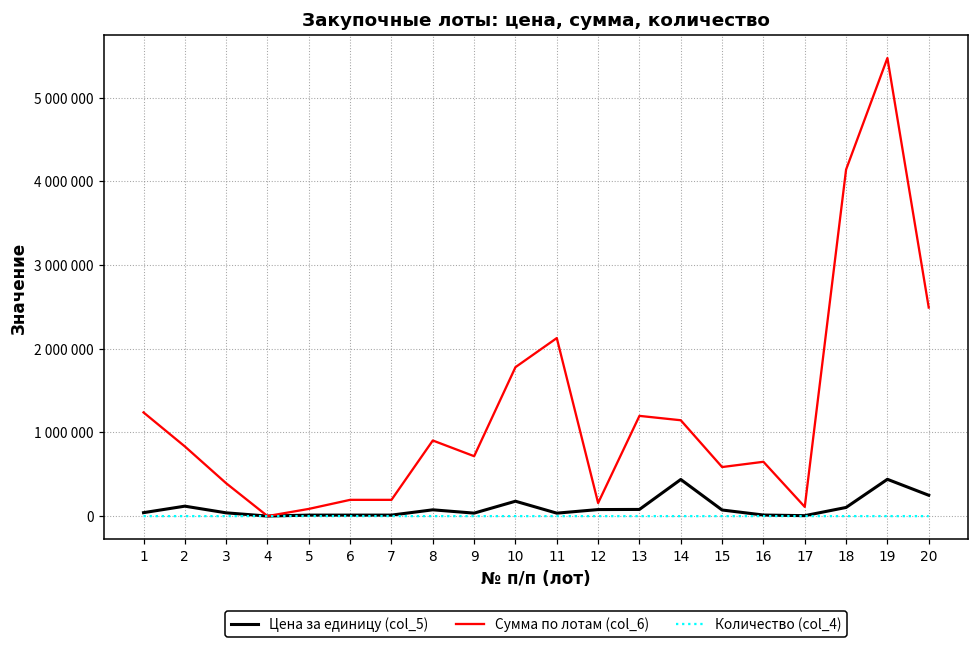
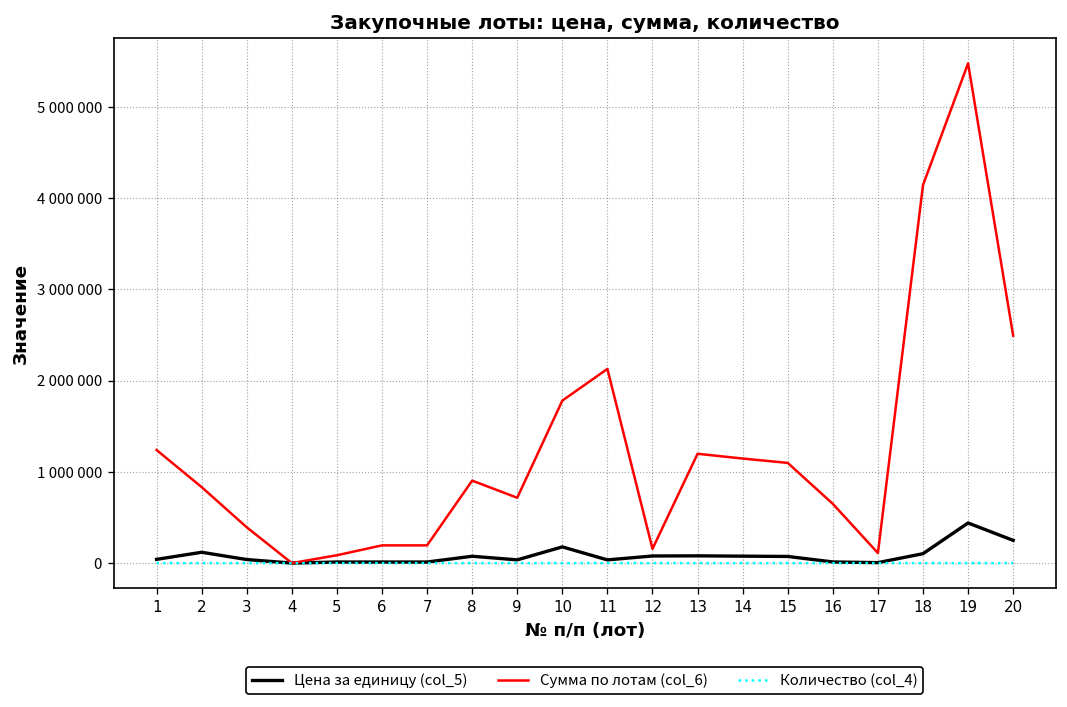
Цена за единицу (col_5), 14: 400000 -> 100000
Сумма по лотам (col_6), 15: 600000 -> 1100000
